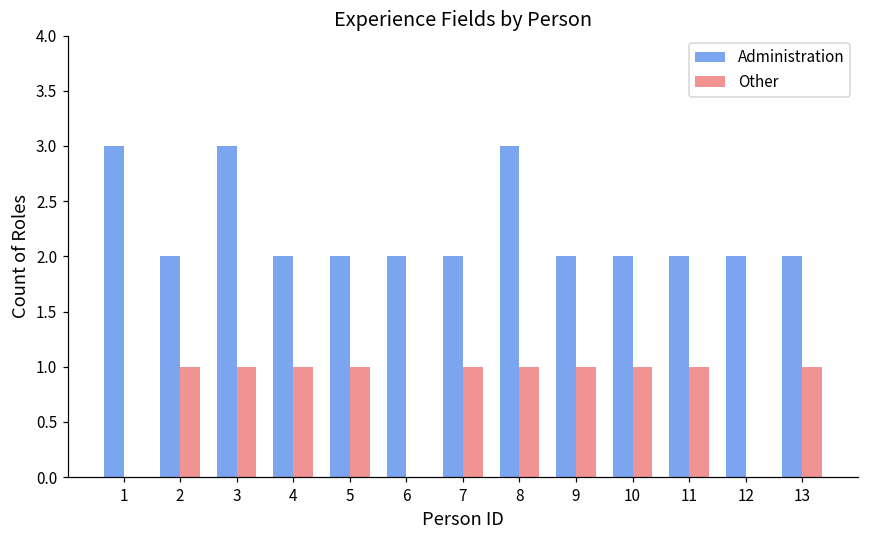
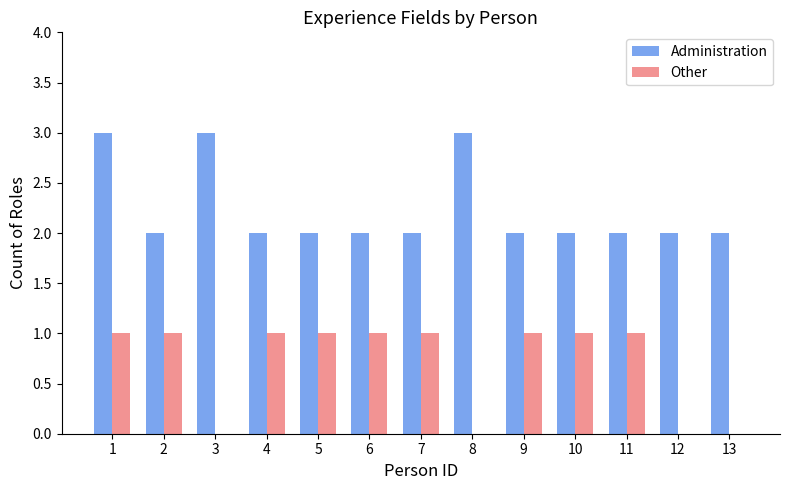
Other, 1: 0 -> 1
Other, 3: 1 -> 0
Other, 6: 0 -> 1
Other, 8: 1 -> 0
Other, 13: 1 -> 0
